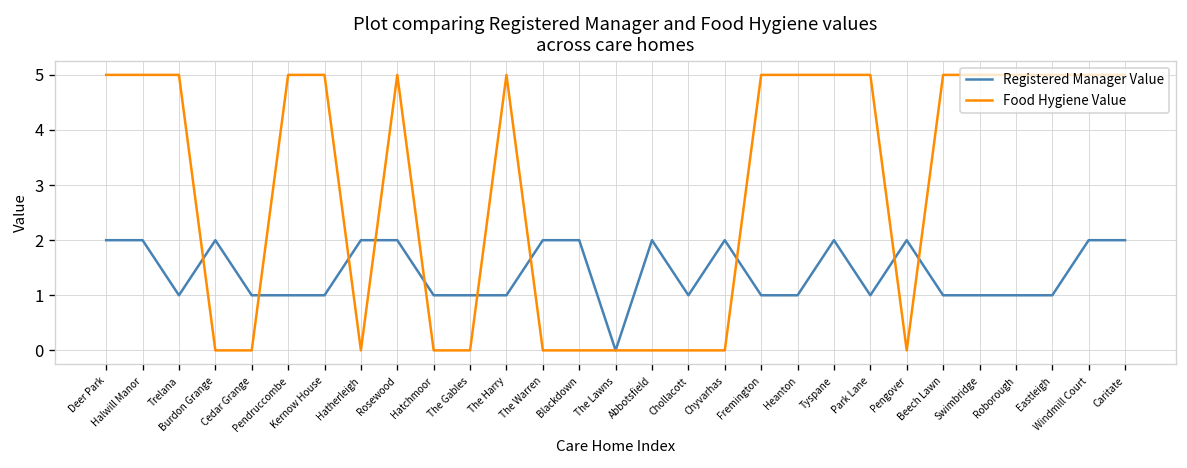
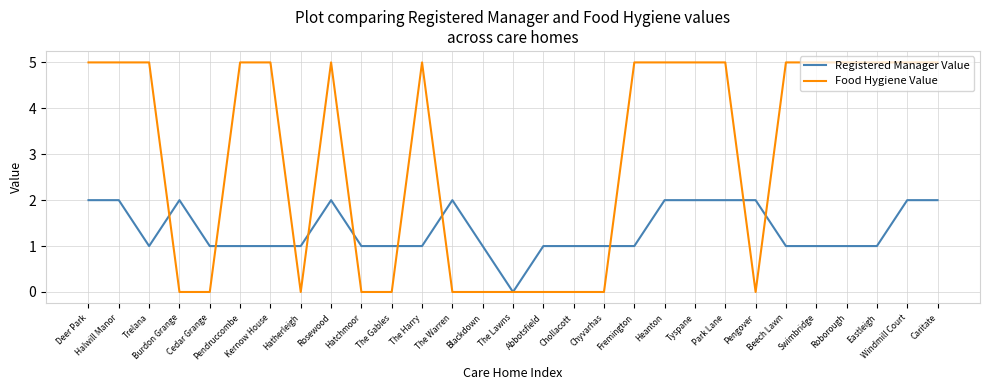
Registered Manager Value, Hatherleigh: 2 -> 1
Registered Manager Value, Blackdown: 2 -> 1
Registered Manager Value, Abbotsfield: 2 -> 1
Registered Manager Value, Chyvarhas: 2 -> 1
Registered Manager Value, Heanton: 1 -> 2
Registered Manager Value, Park Lane: 1 -> 2
